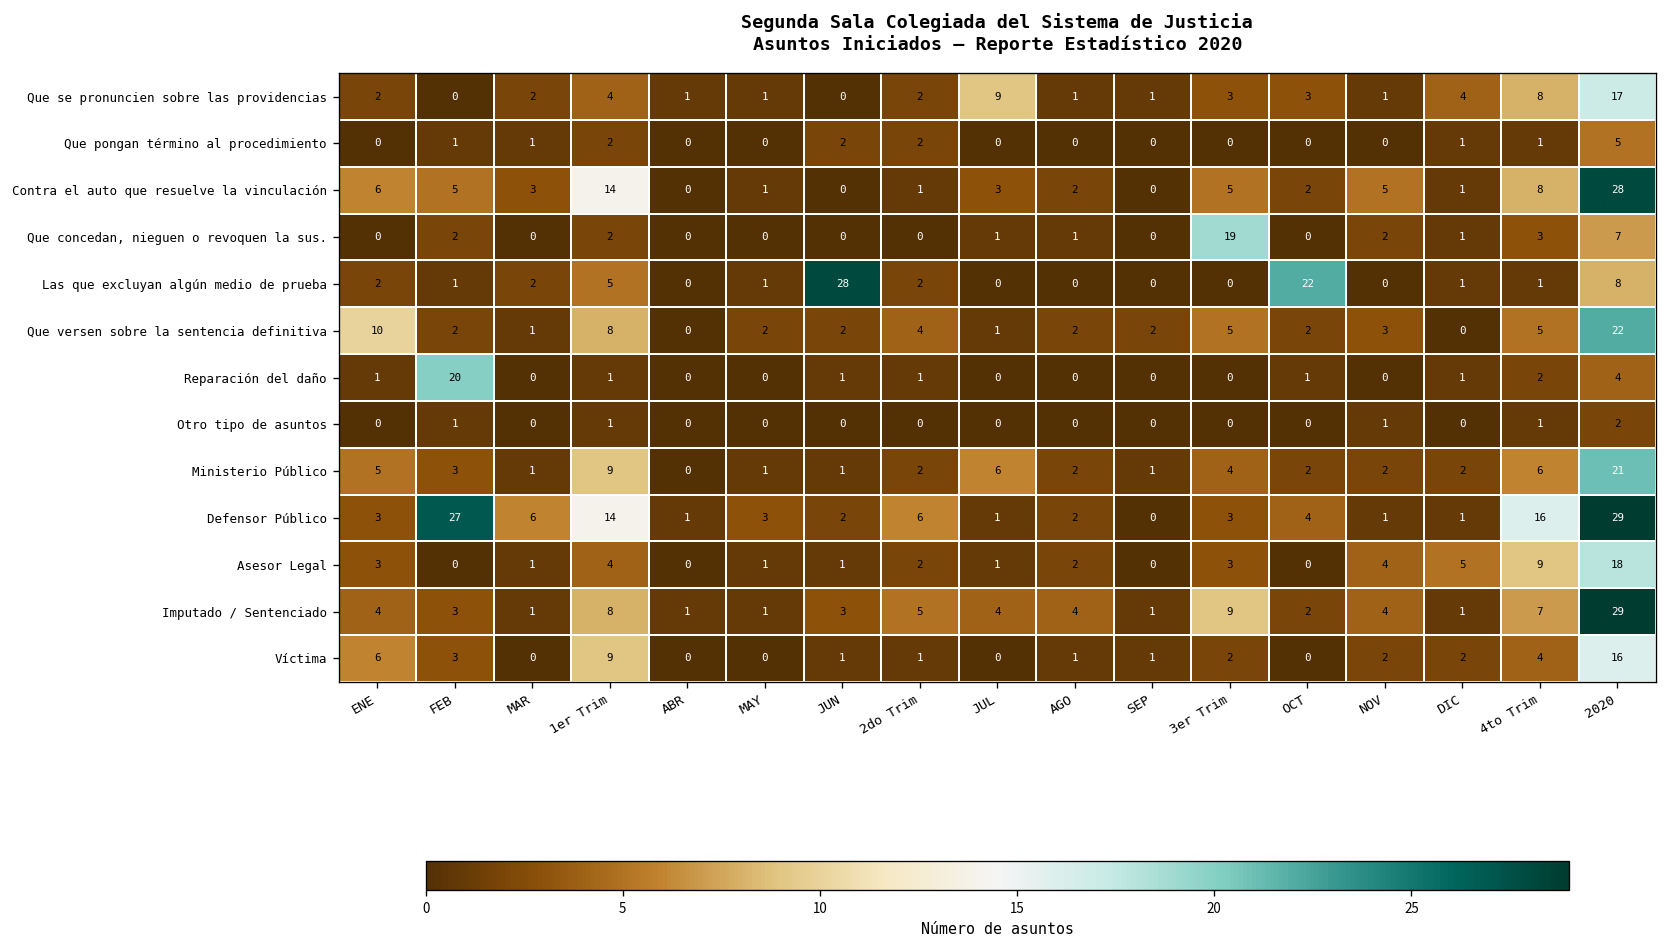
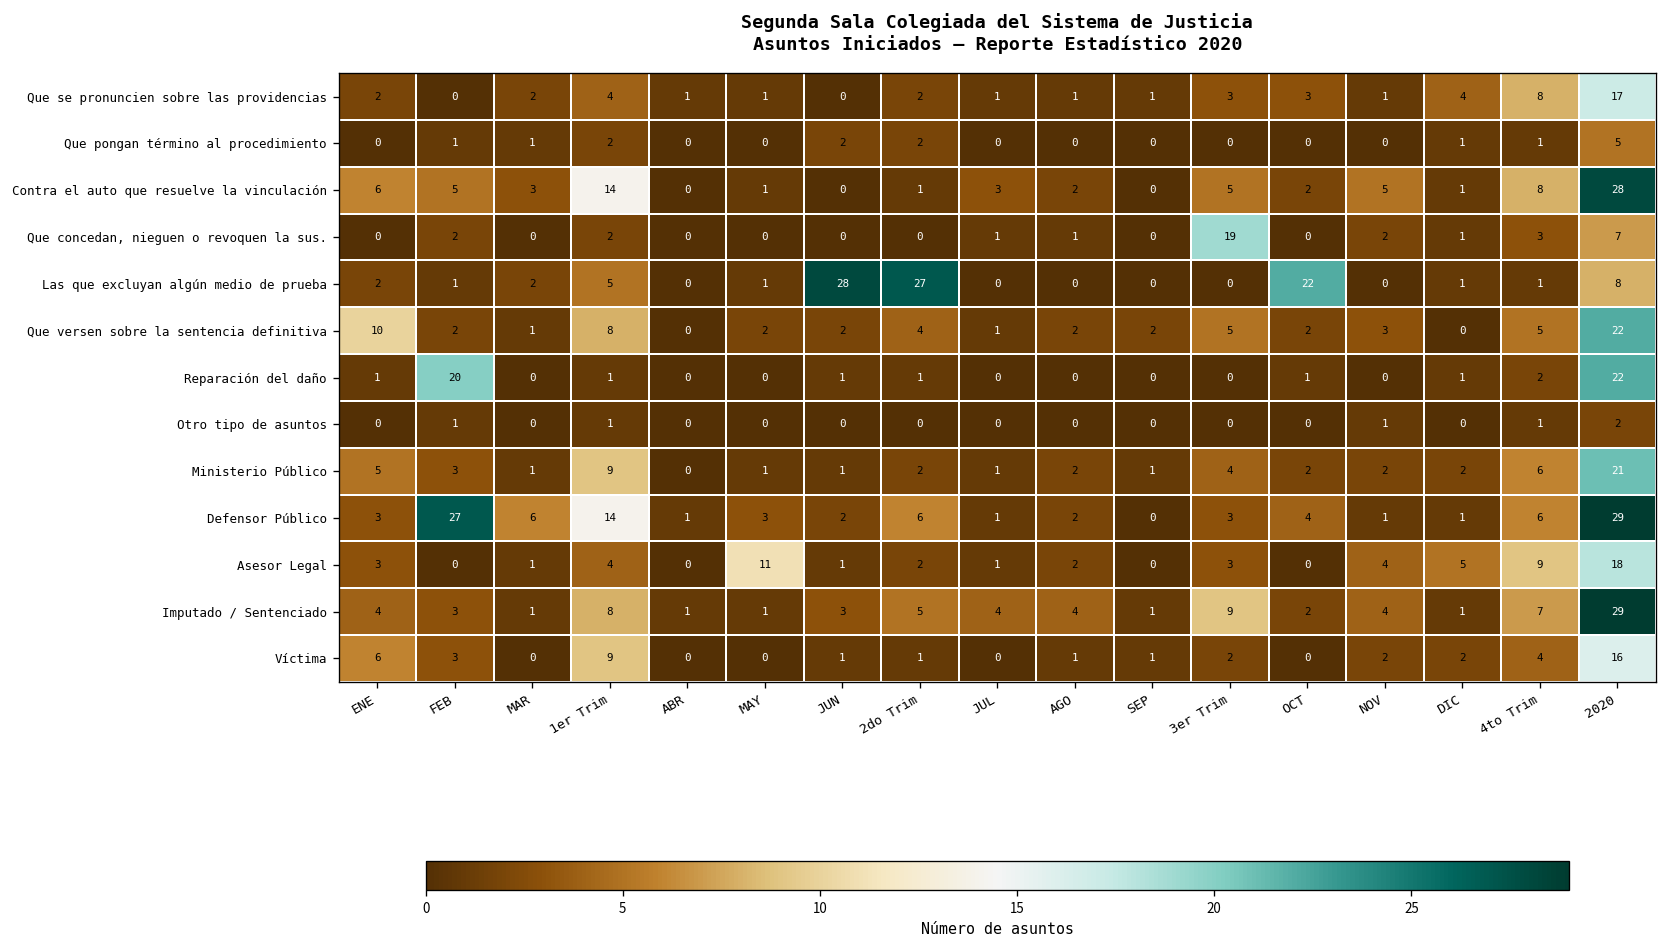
Que se pronuncien sobre las providencias, JUL: 9 -> 1
Las que excluyan algún medio de prueba, 2do Trim: 2 -> 27
Reparación del daño, 2020: 4 -> 22
Ministerio Público, JUL: 6 -> 1
Defensor Público, 4to Trim: 16 -> 6
Asesor Legal, MAY: 1 -> 11
